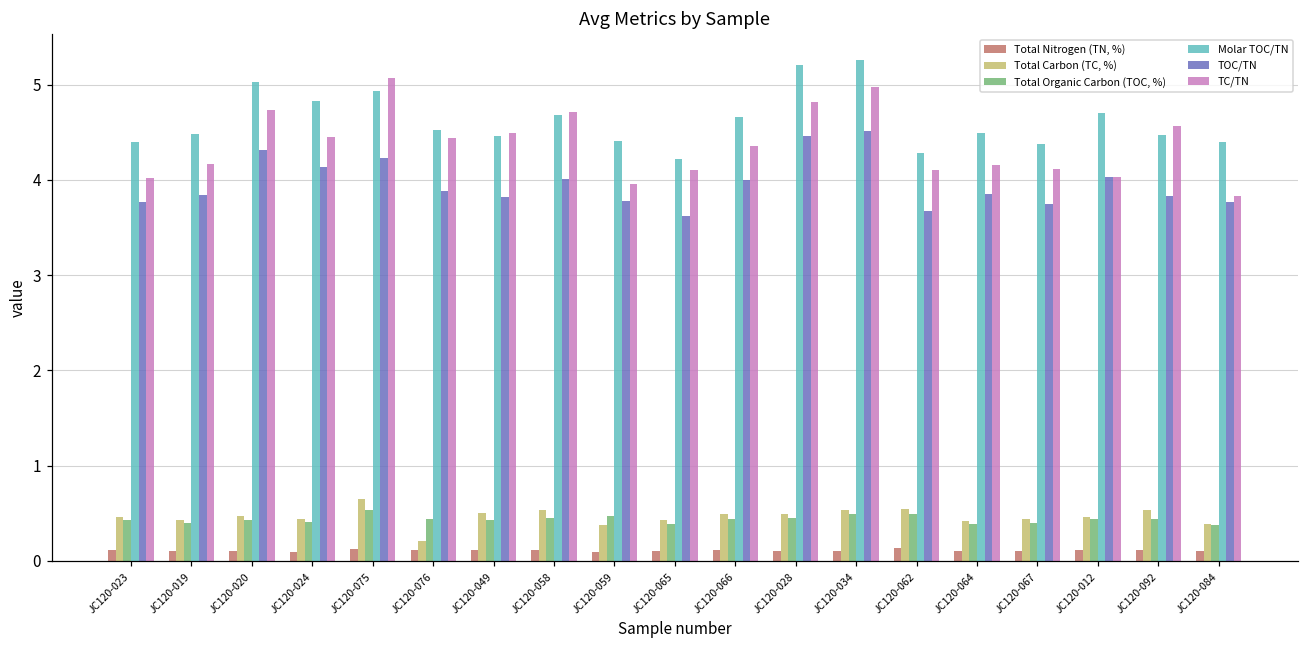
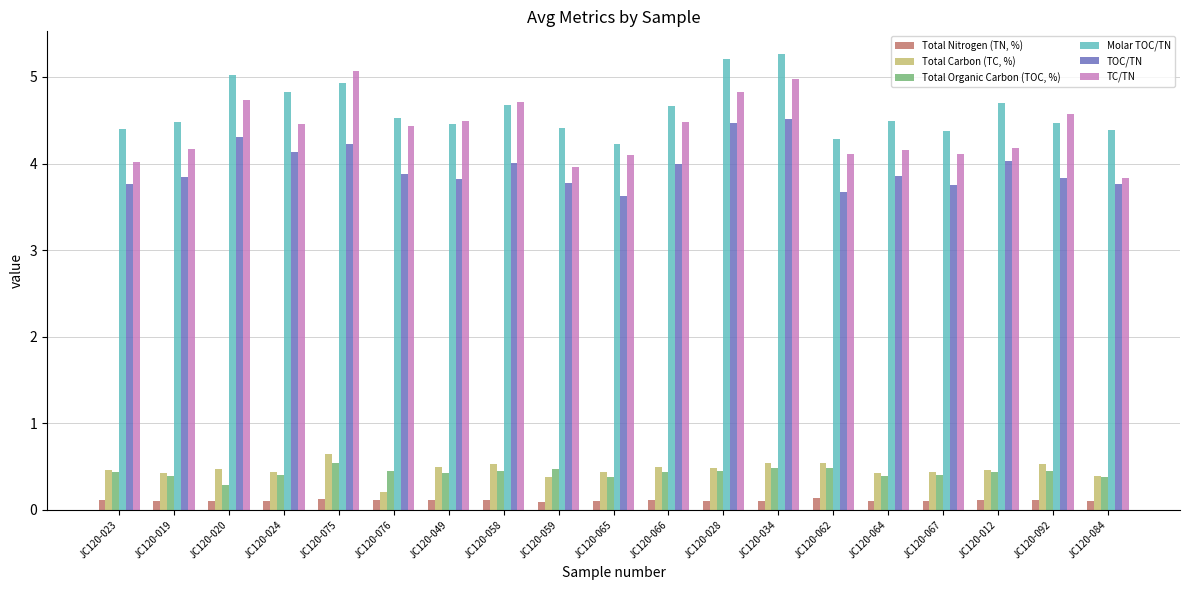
Total Organic Carbon (TOC, %), JC120-020: 0.4 -> 0.3
TC/TN, JC120-066: 4.4 -> 4.5
TC/TN, JC120-012: 4.0 -> 4.2
